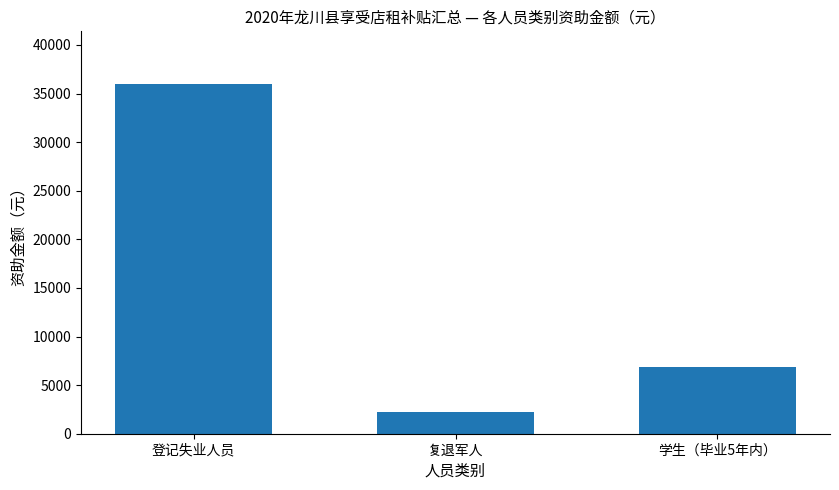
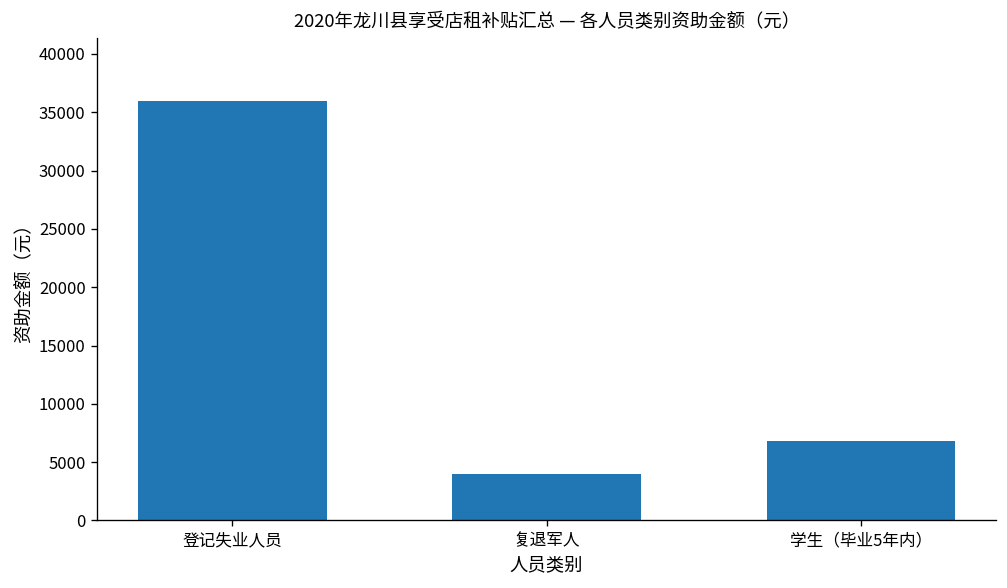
复退军人: 2000 -> 4000
